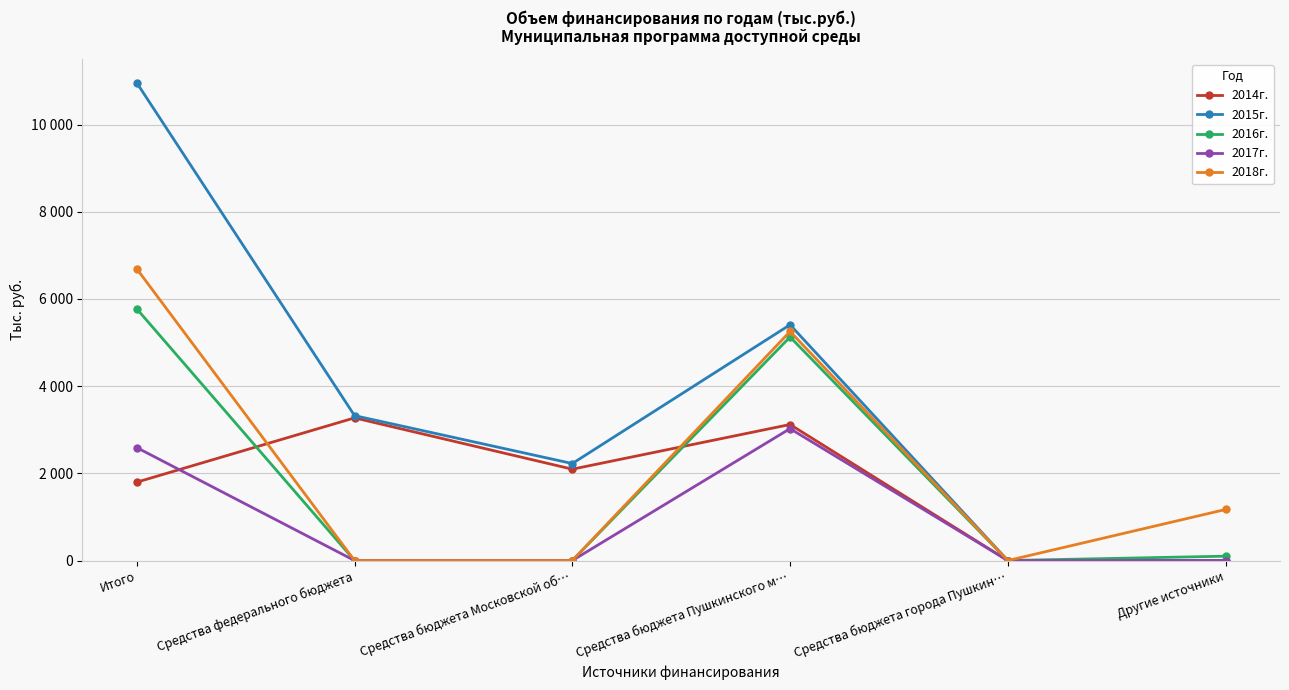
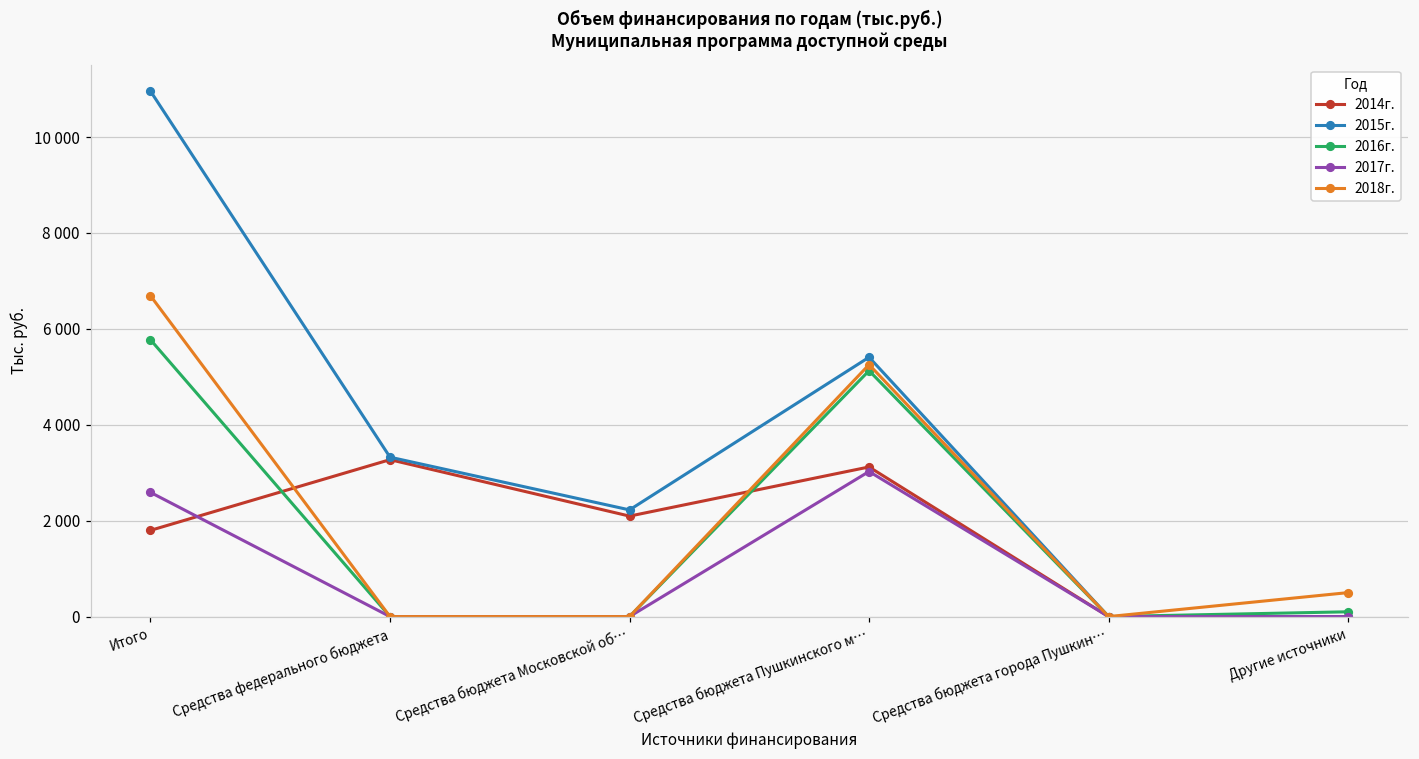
2018г., Другие источники: 1200 -> 500
